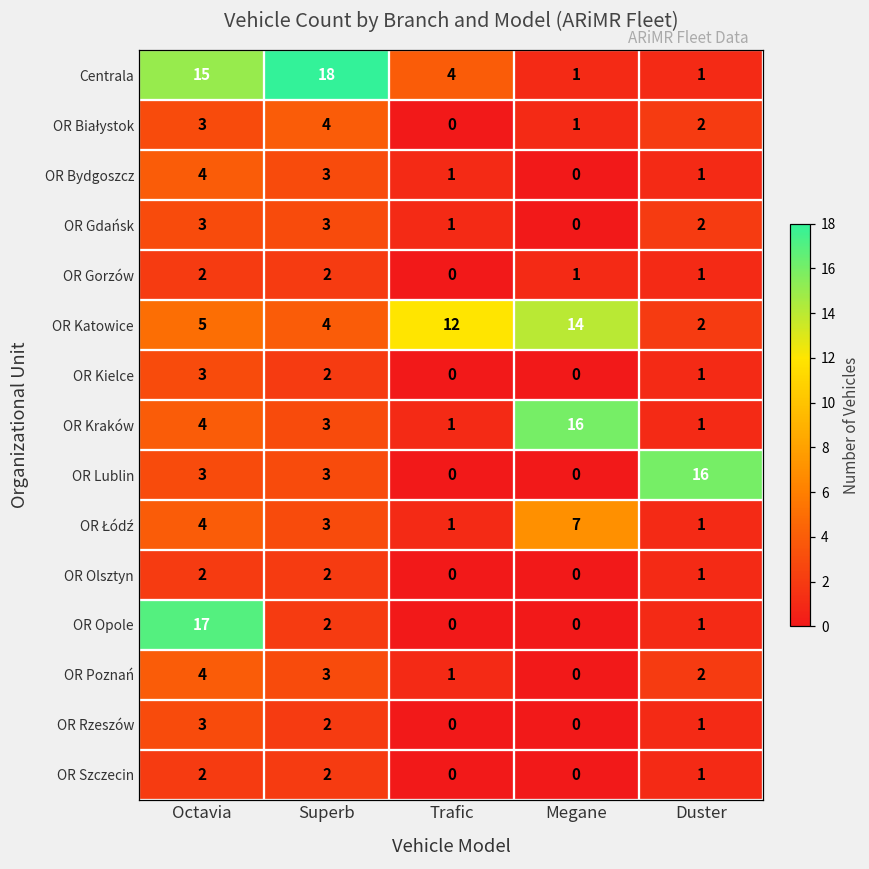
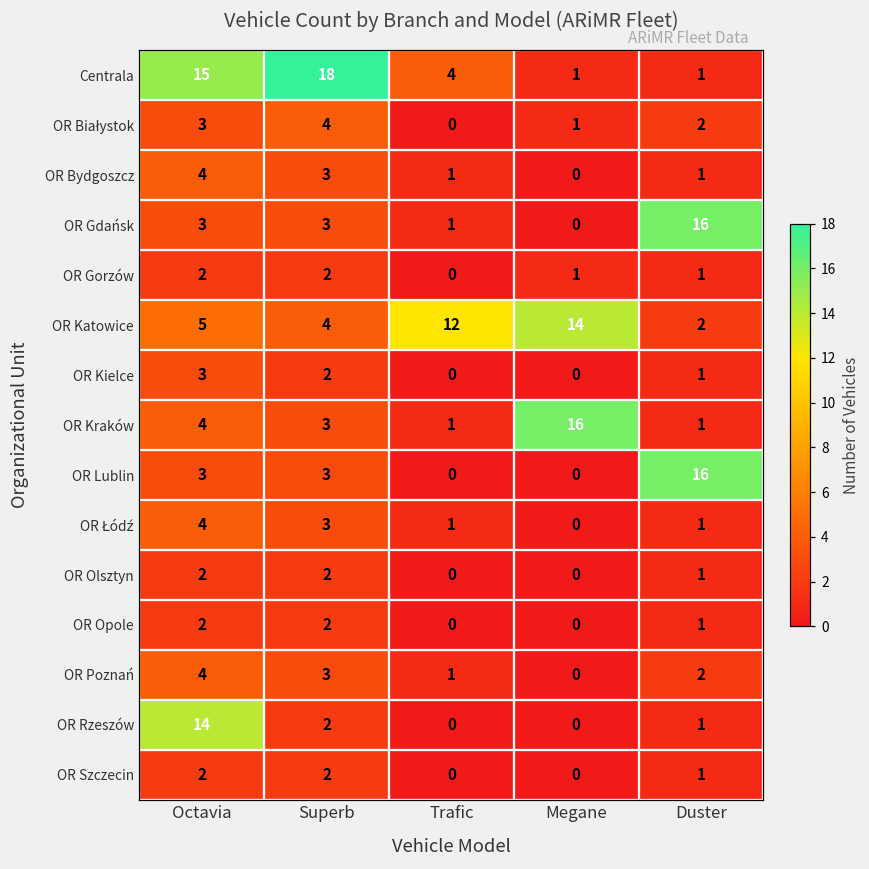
OR Gdańsk, Duster: 2 -> 16
OR Łódź, Megane: 7 -> 0
OR Opole, Octavia: 17 -> 2
OR Rzeszów, Octavia: 3 -> 14
